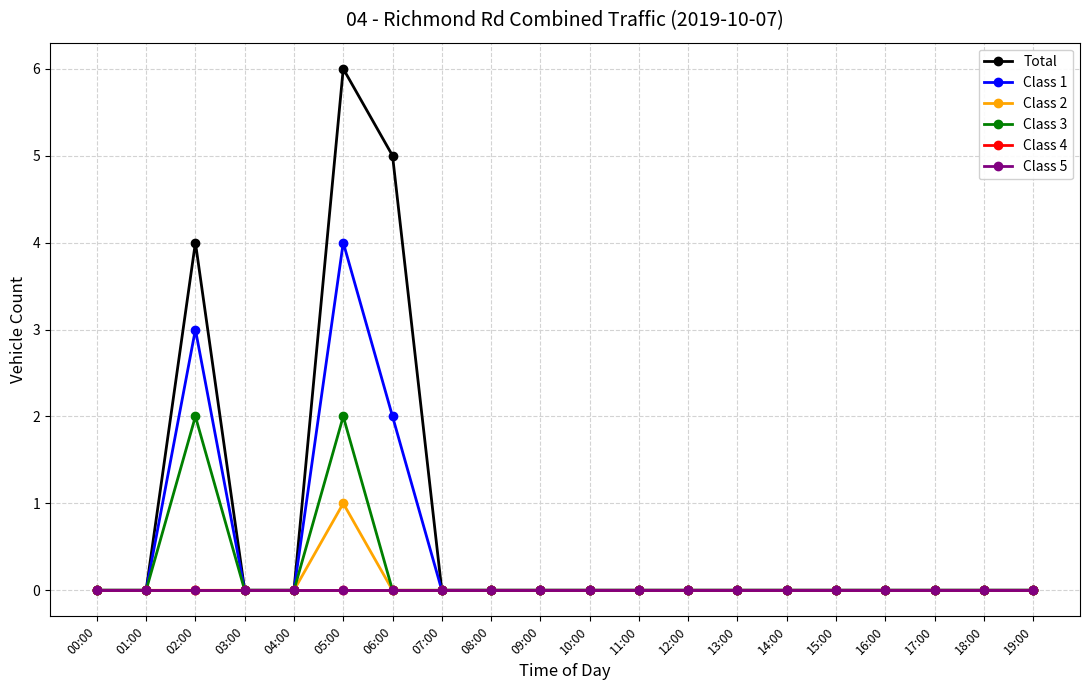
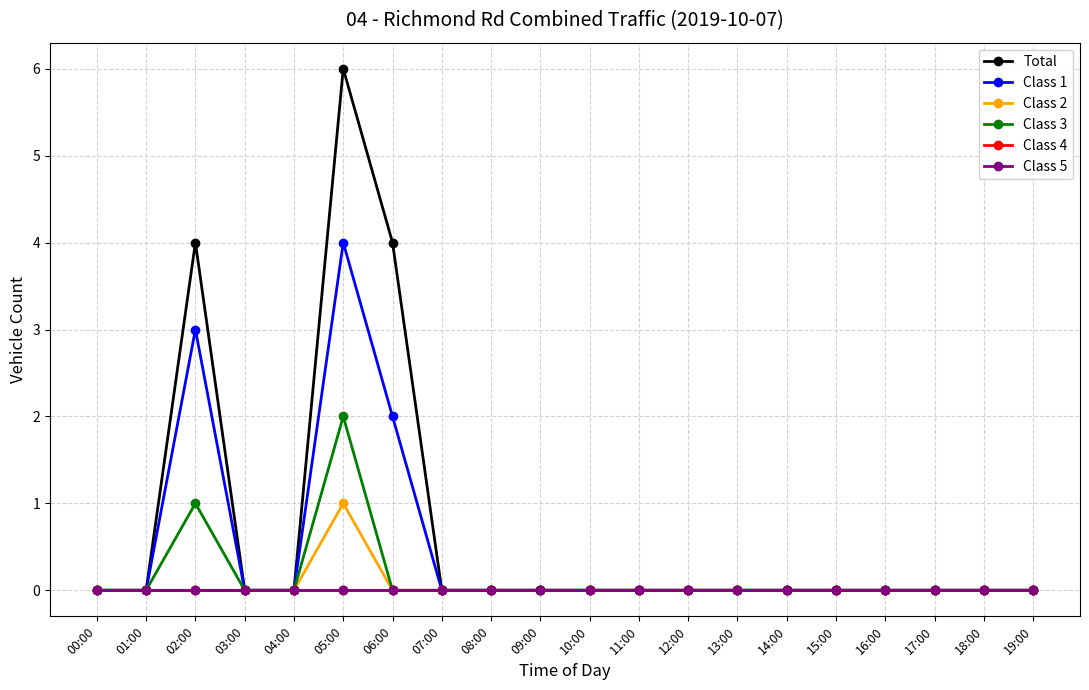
Class 3, 02:00: 2 -> 1
Total, 06:00: 5 -> 4
